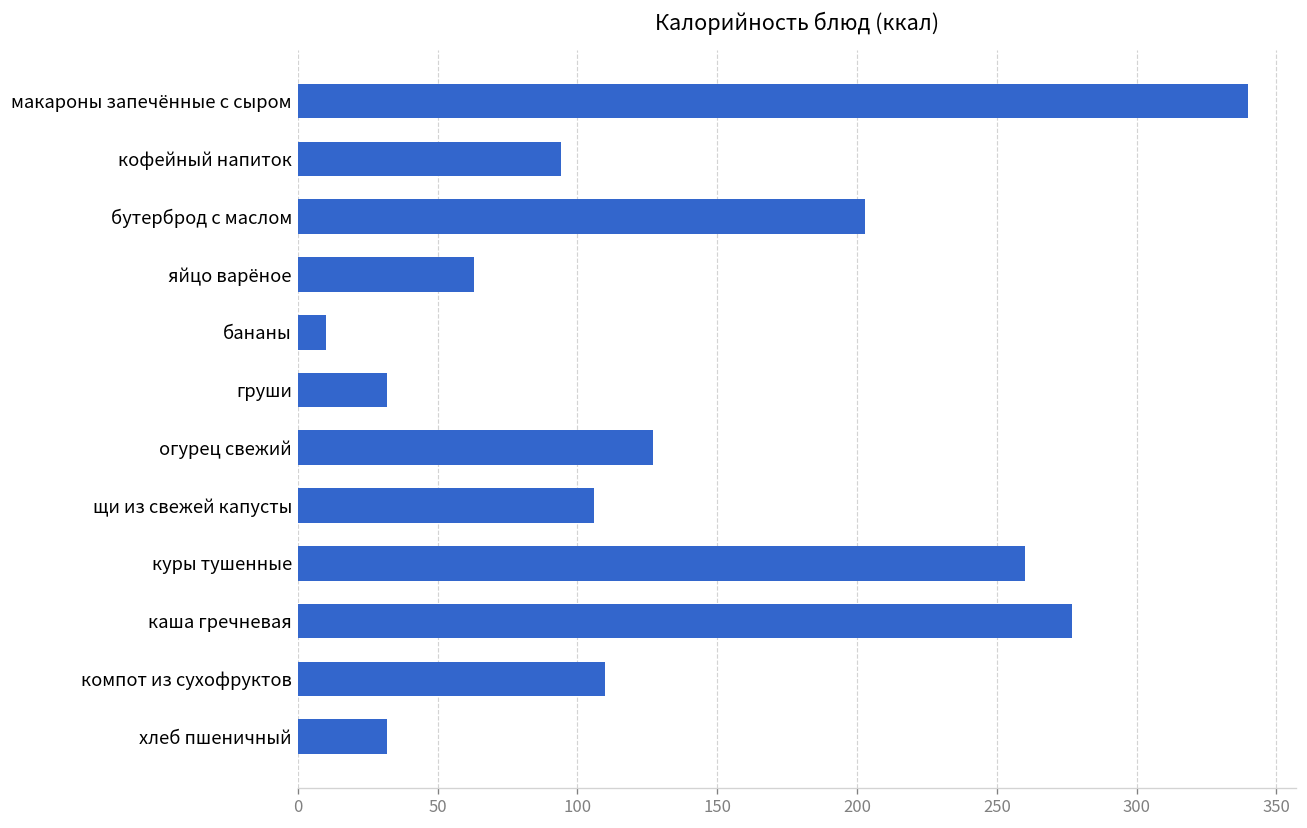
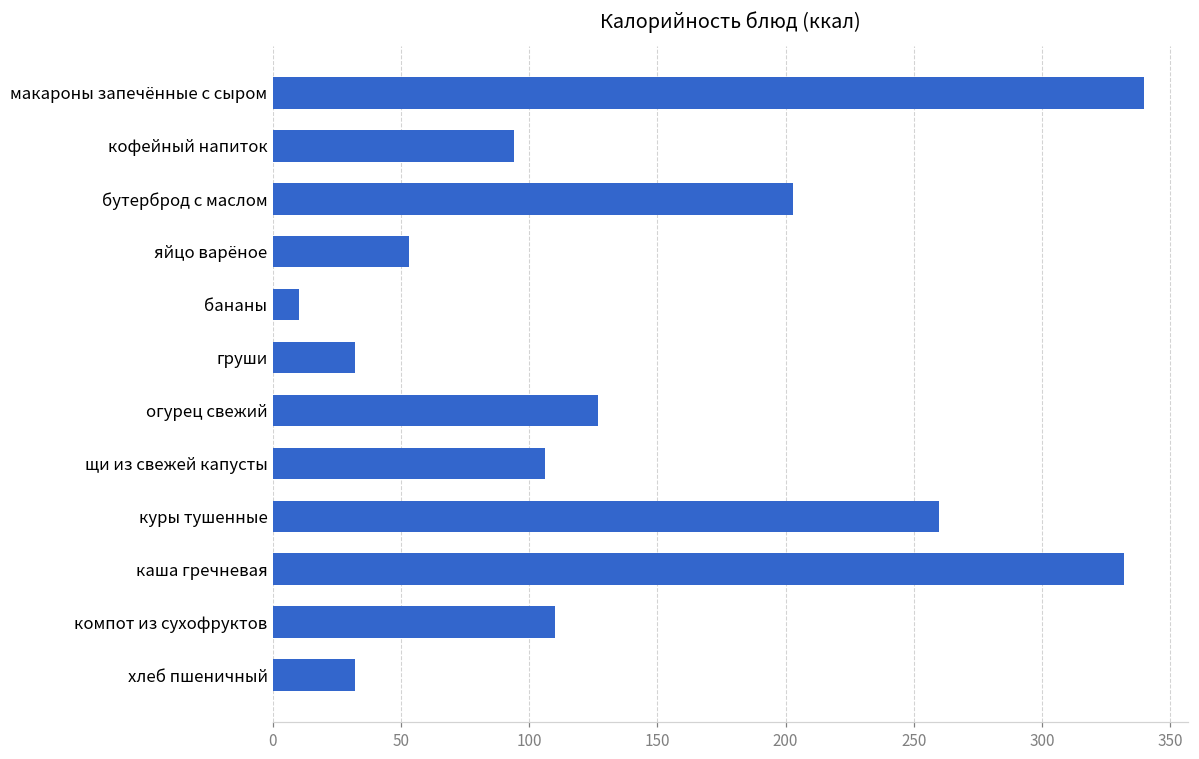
яйцо варёное: 63 -> 53
каша гречневая: 277 -> 332
